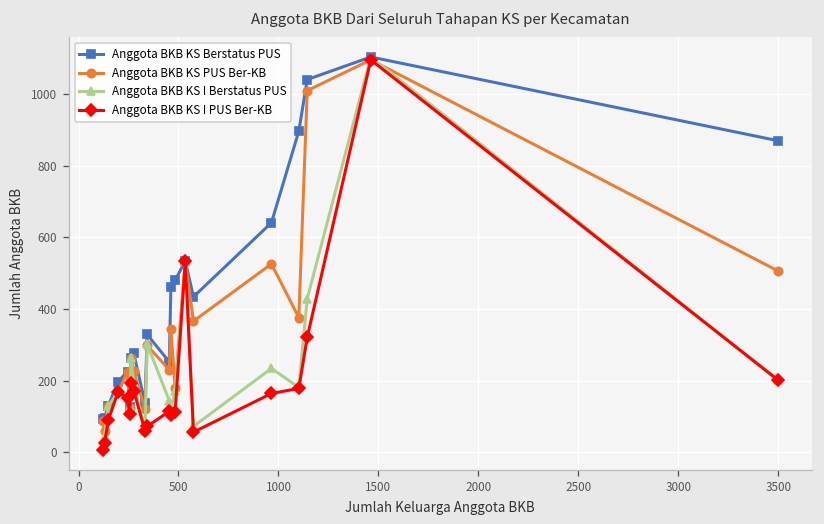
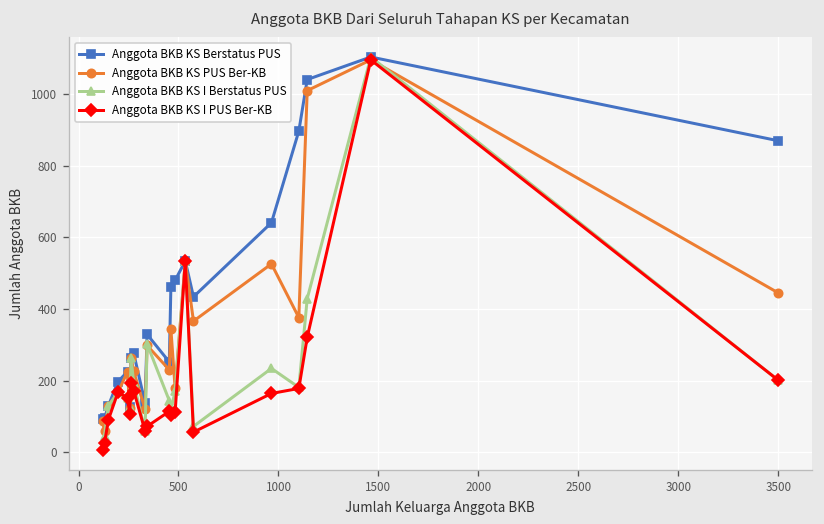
Anggota BKB KS PUS Ber-KB, 3500: 510 -> 450
